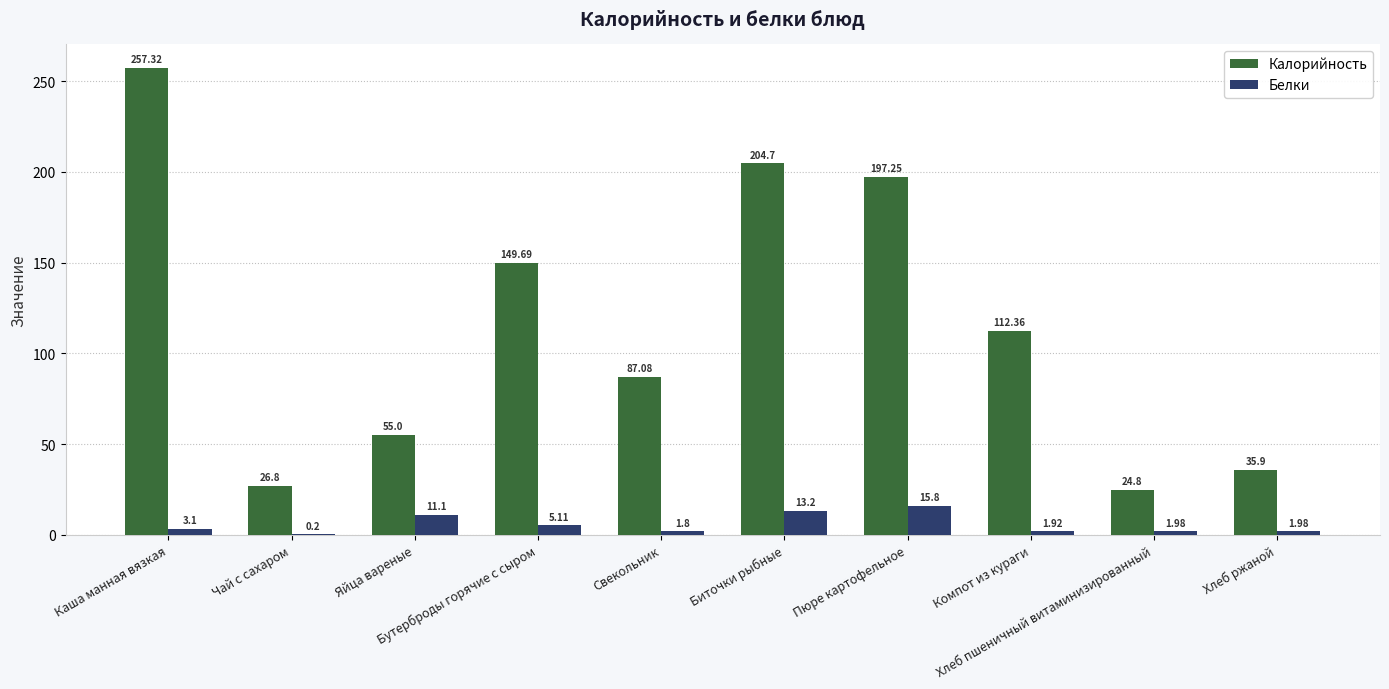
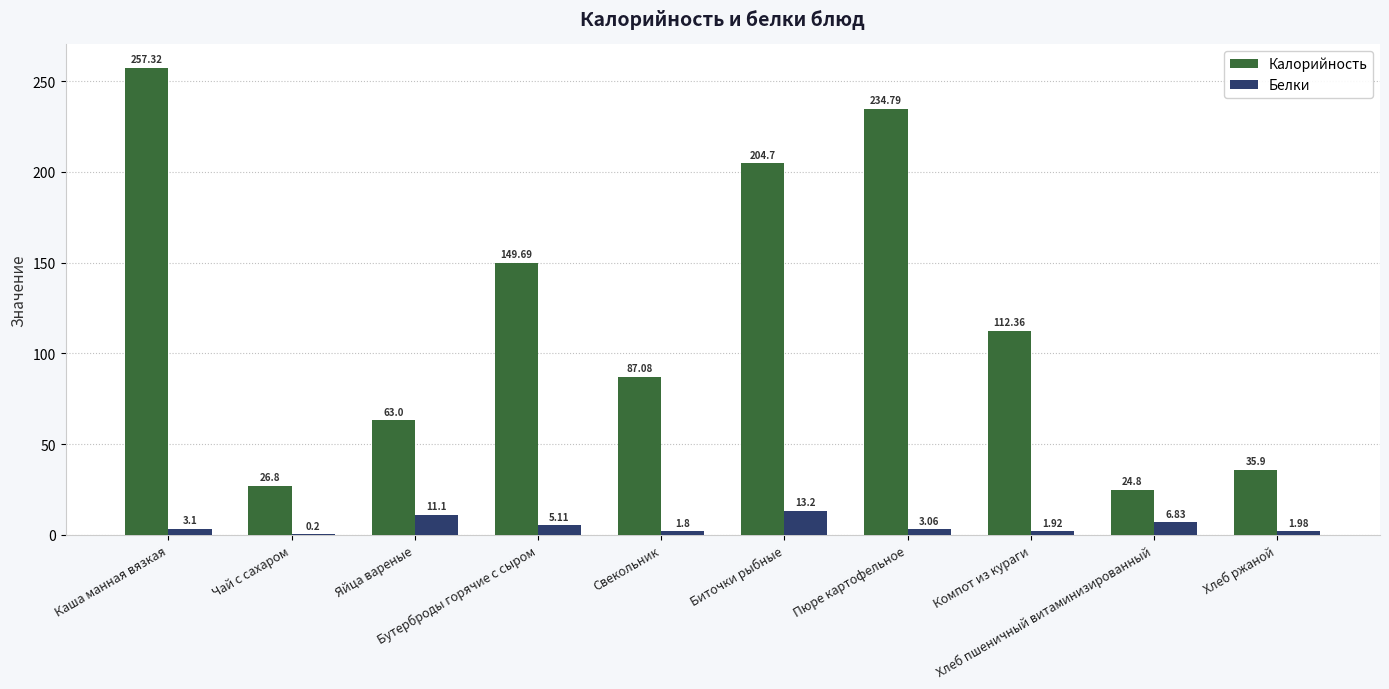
Калорийность, Яйца вареные: 55.0 -> 63.0
Калорийность, Пюре картофельное: 197.25 -> 234.79
Белки, Пюре картофельное: 15.8 -> 3.06
Белки, Хлеб пшеничный витаминизированный: 1.98 -> 6.83
